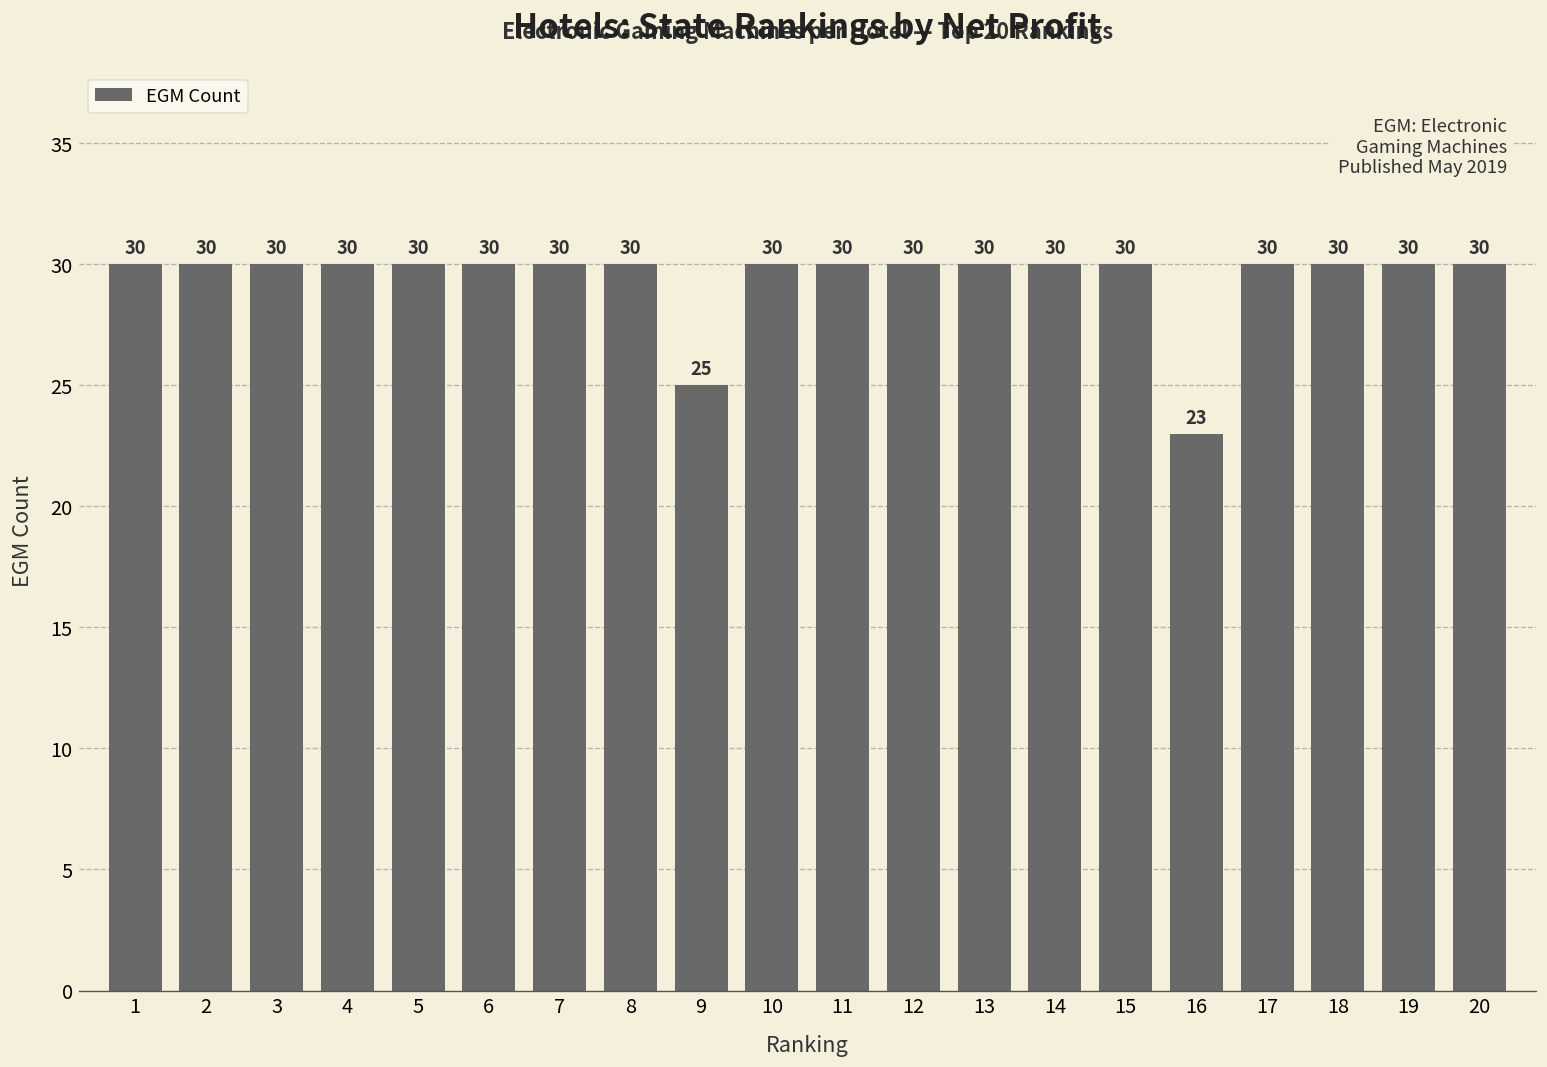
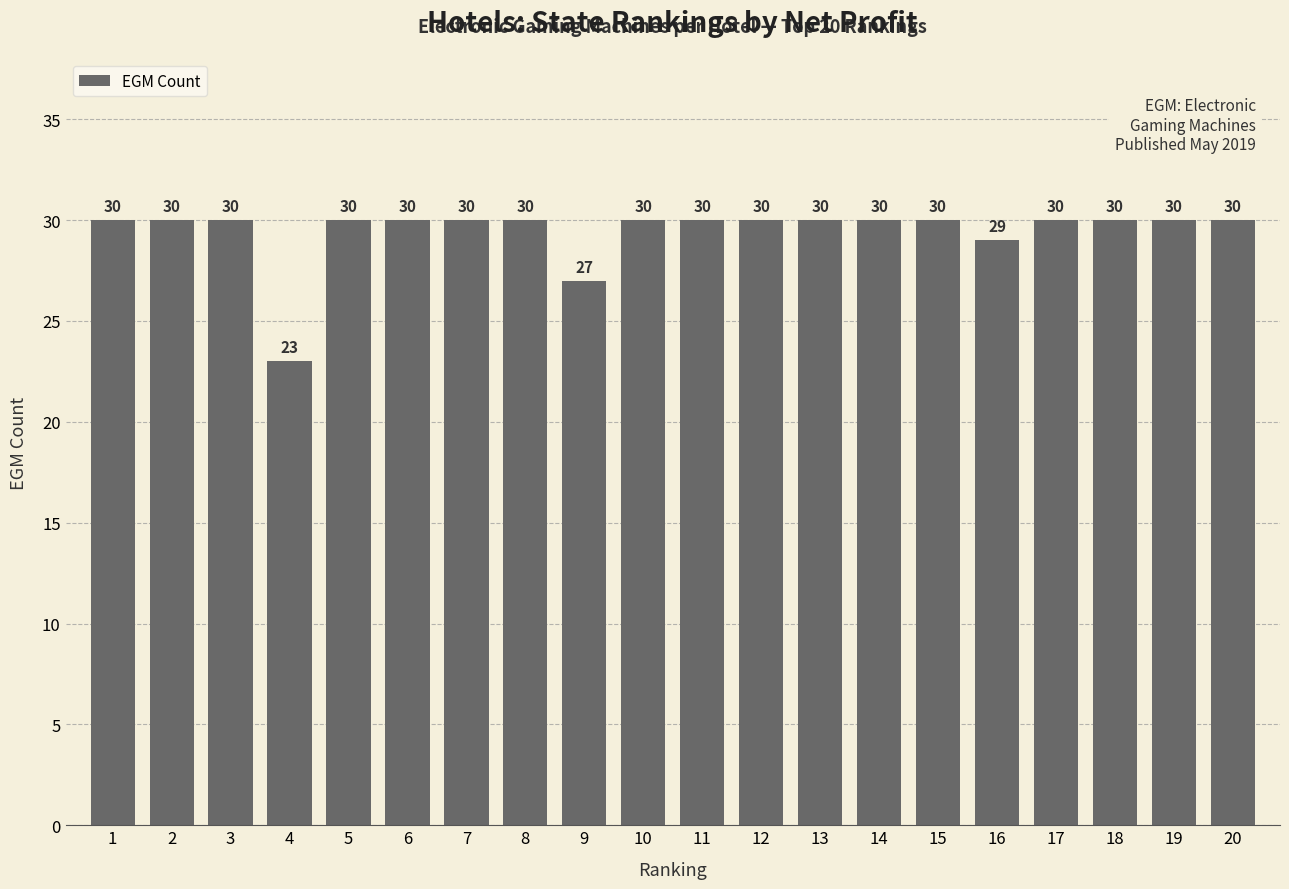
4: 30 -> 23
9: 25 -> 27
16: 23 -> 29
